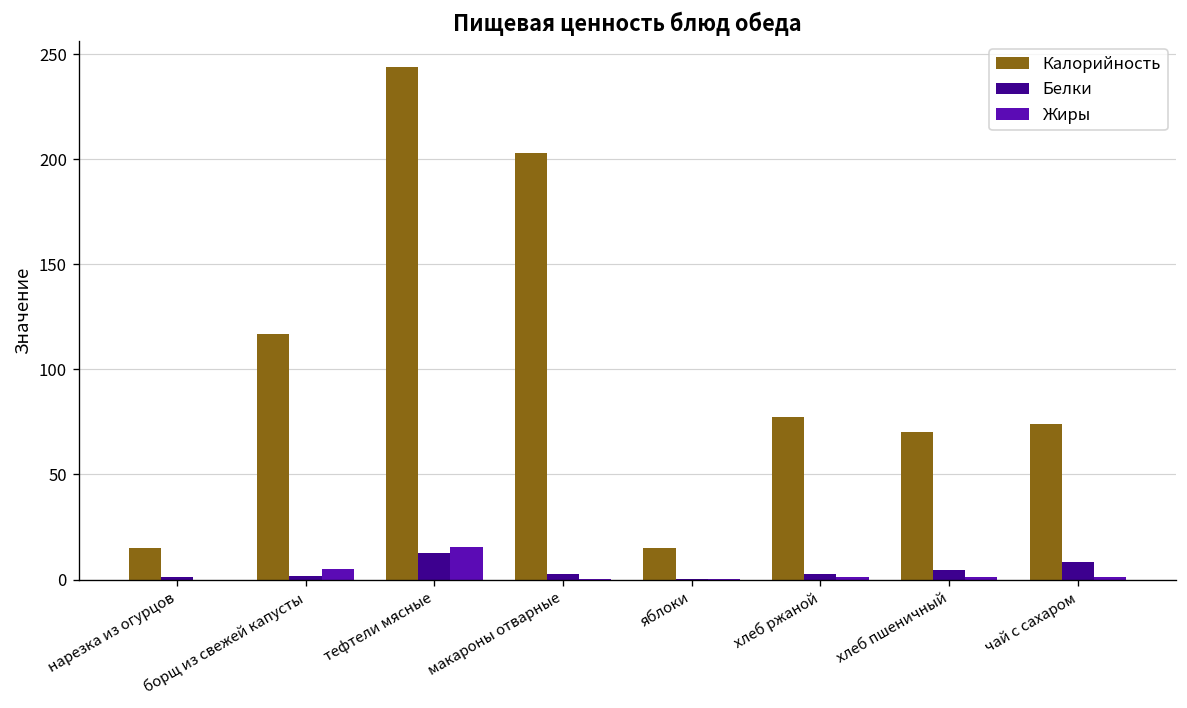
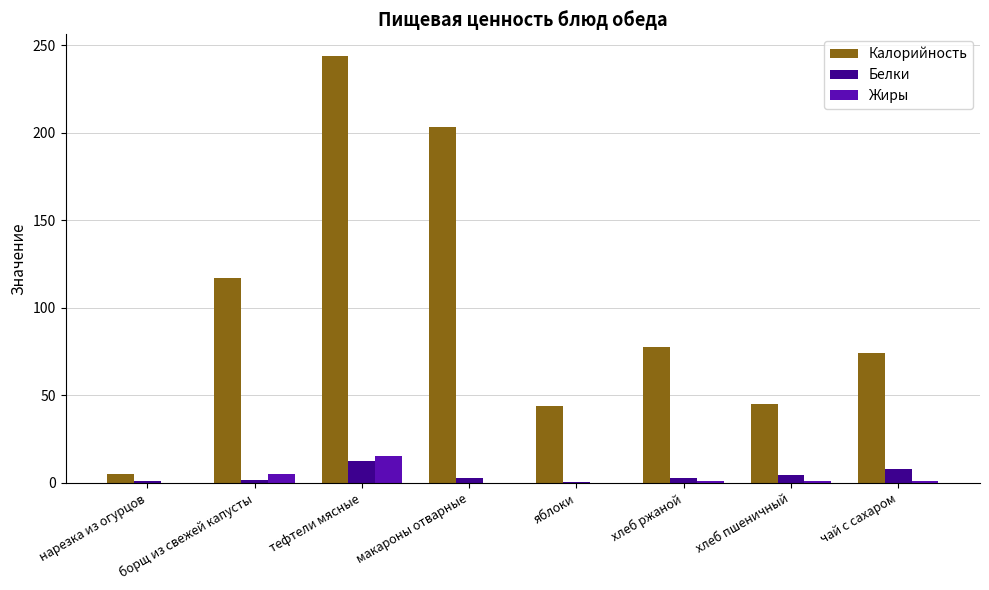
Калорийность, нарезка из огурцов: 15 -> 5
Калорийность, яблоки: 15 -> 44
Калорийность, хлеб пшеничный: 70 -> 45
